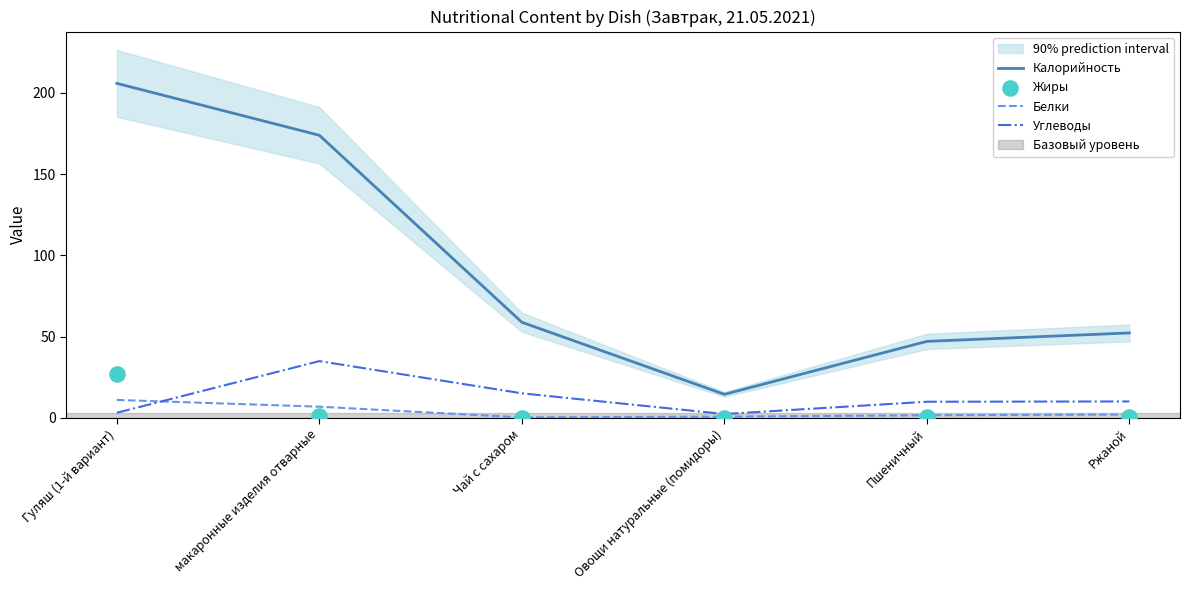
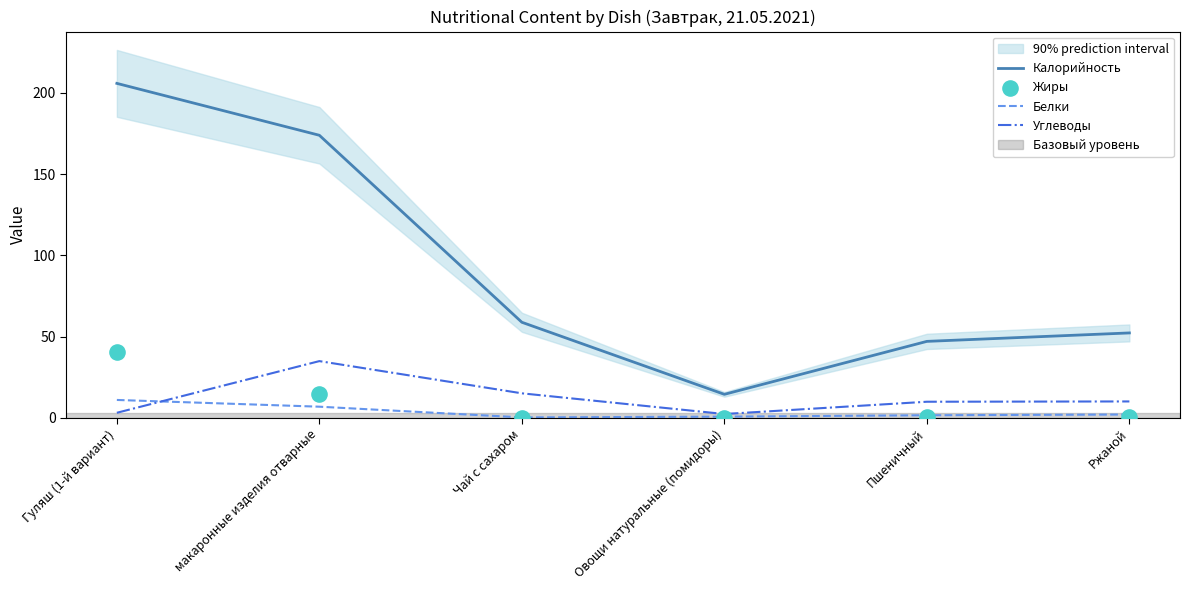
Жиры, Гуляш (1-й вариант): 27 -> 40
Жиры, макаронные изделия отварные: 1 -> 15
